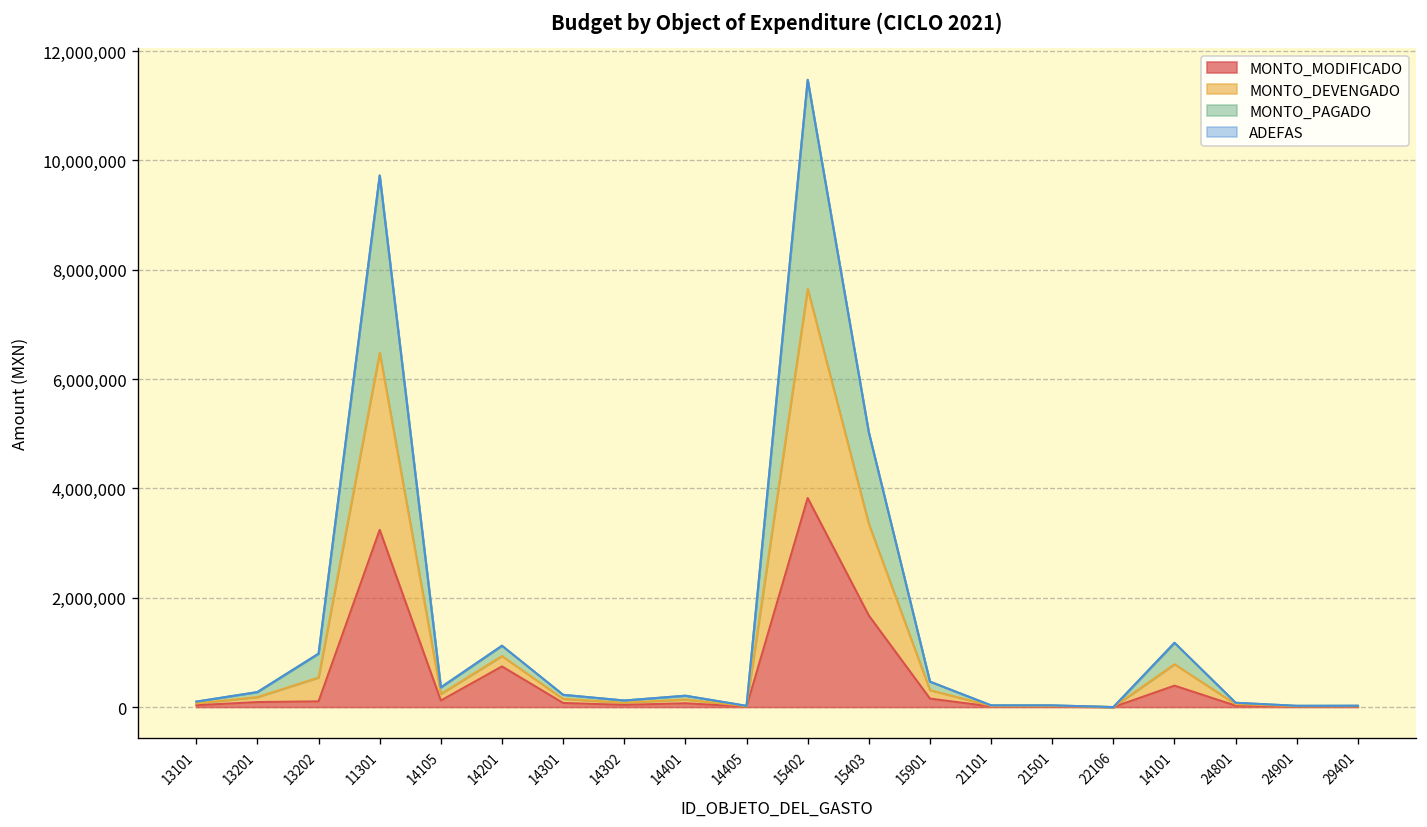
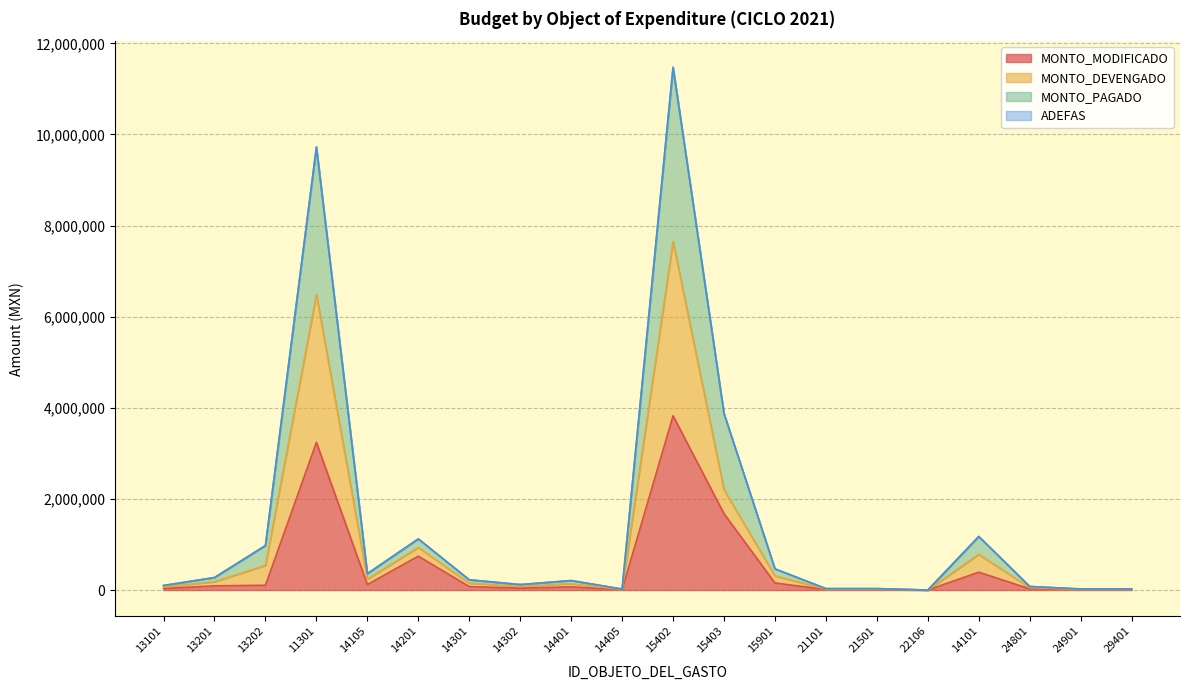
MONTO_DEVENGADO, 15403: 1,700,000 -> 500,000
